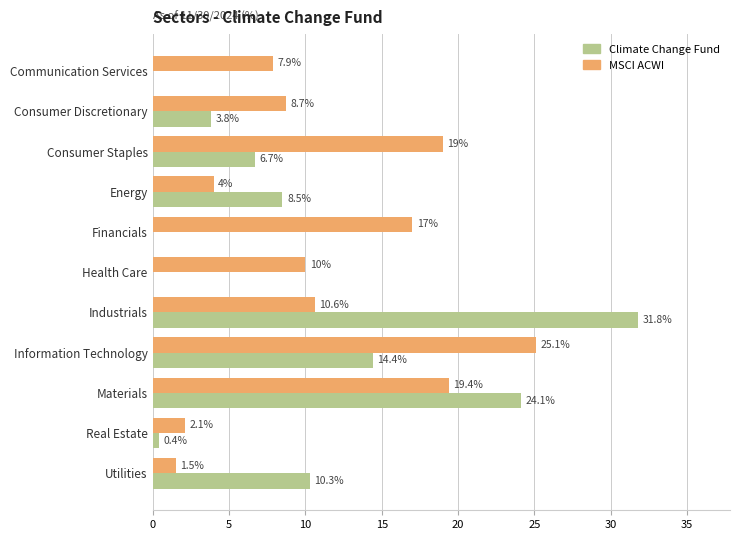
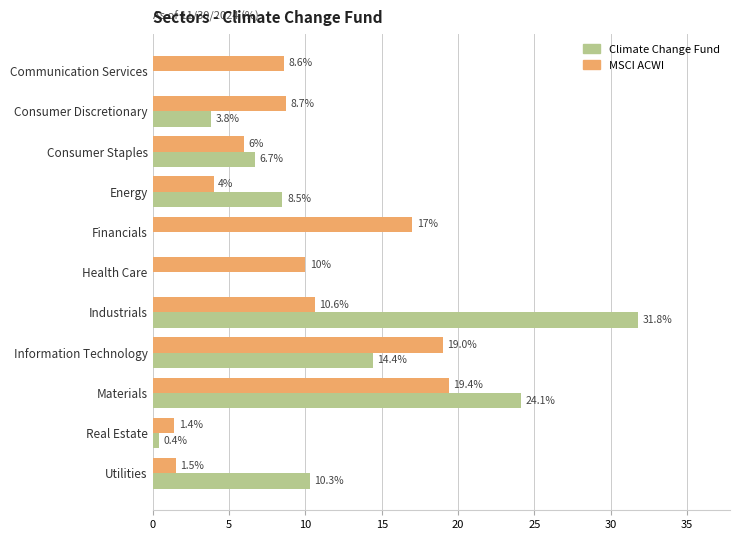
MSCI ACWI, Communication Services: 7.9% -> 8.6%
MSCI ACWI, Consumer Staples: 19% -> 6%
MSCI ACWI, Information Technology: 25.1% -> 19.0%
MSCI ACWI, Real Estate: 2.1% -> 1.4%
